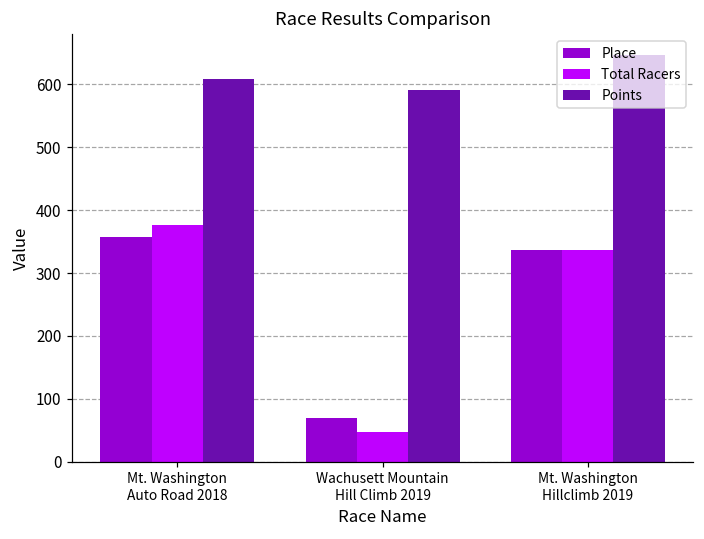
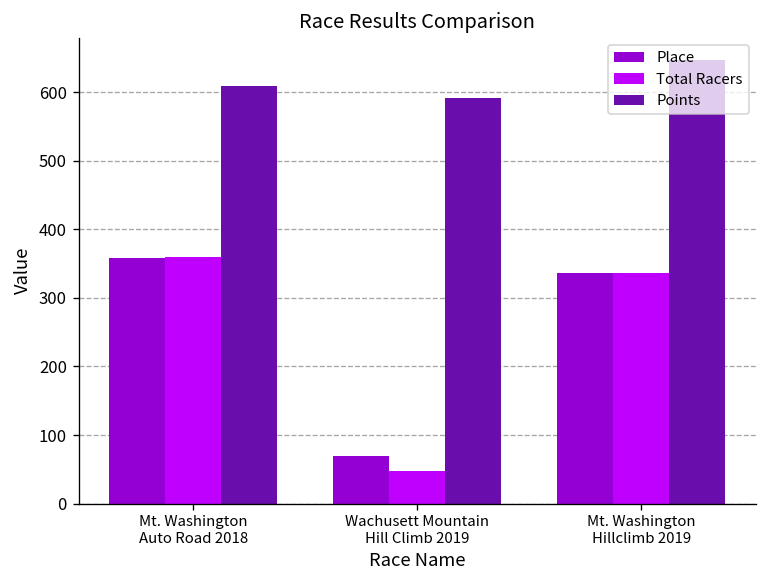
Total Racers, Mt. Washington Auto Road 2018: 380 -> 360
